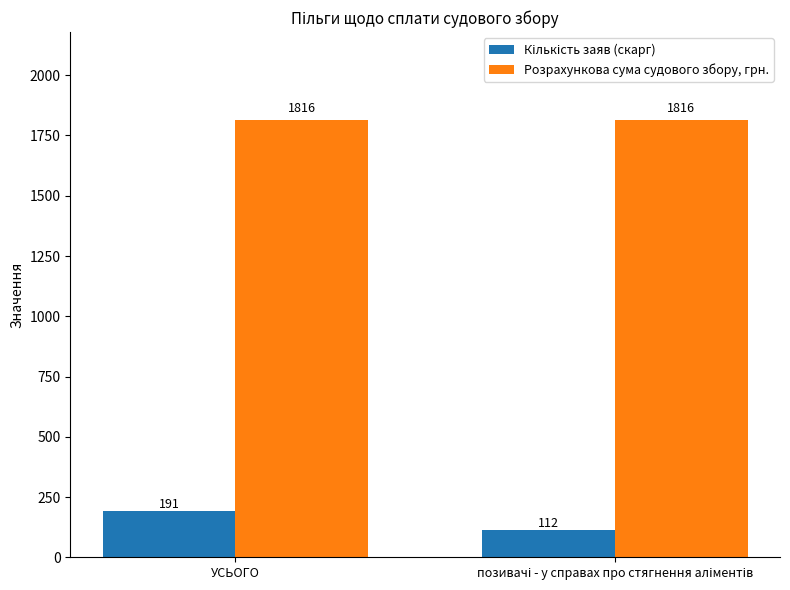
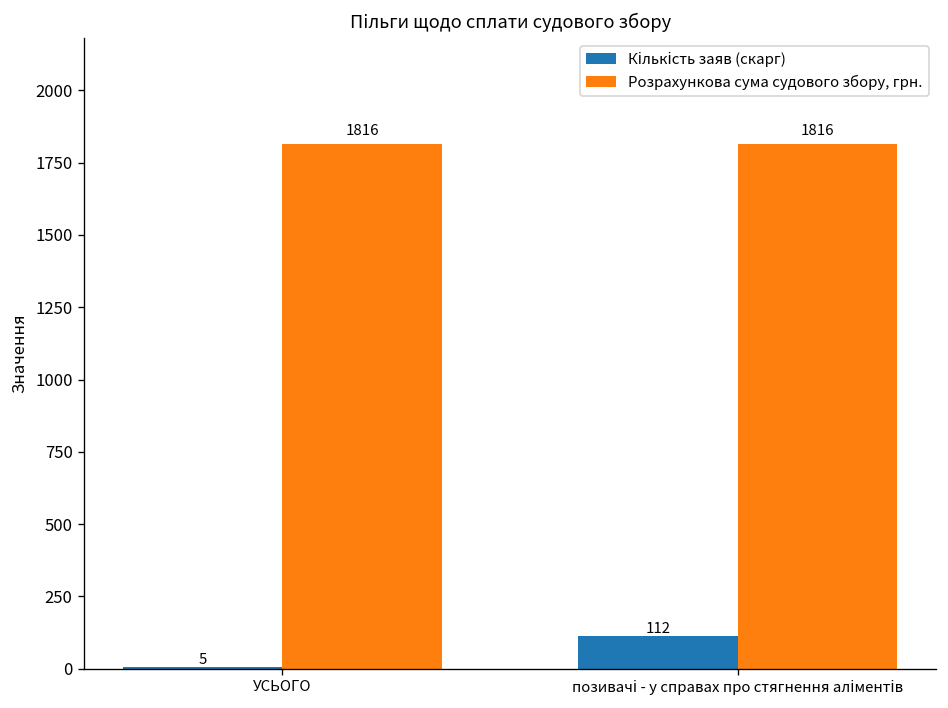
Кількість заяв (скарг), УСЬОГО: 191 -> 5
